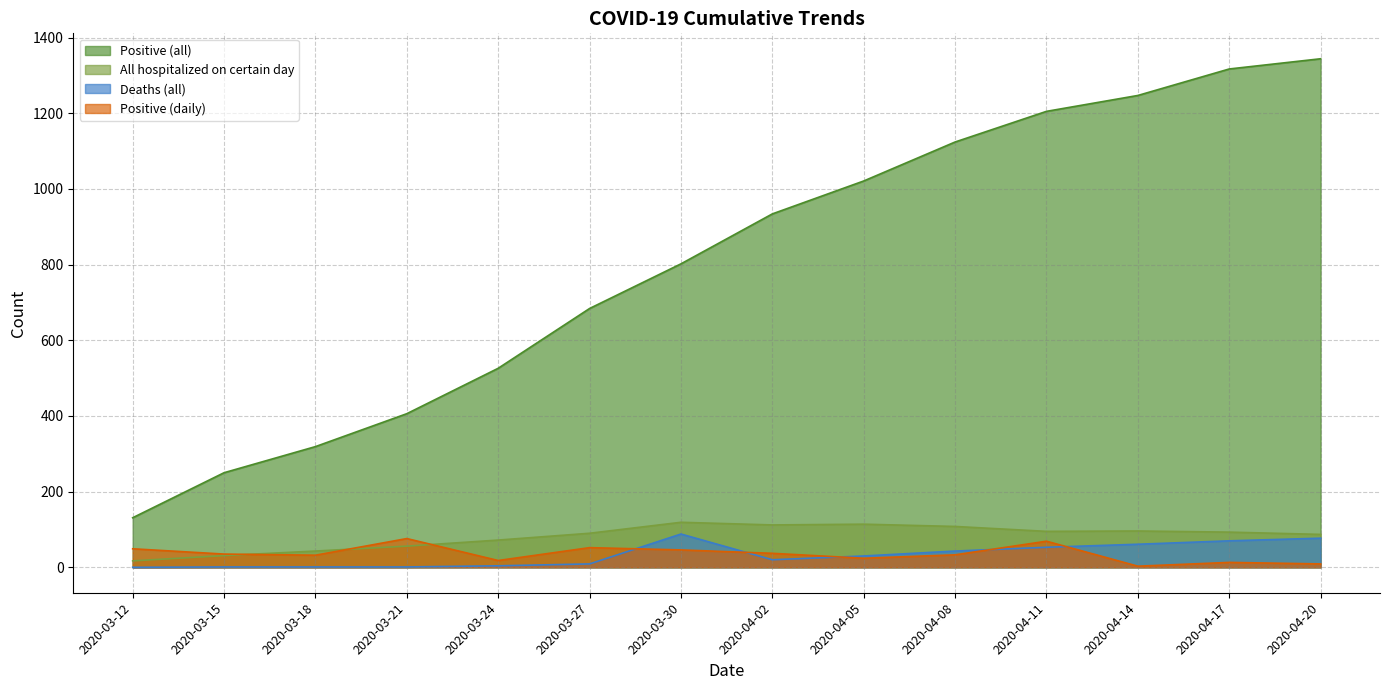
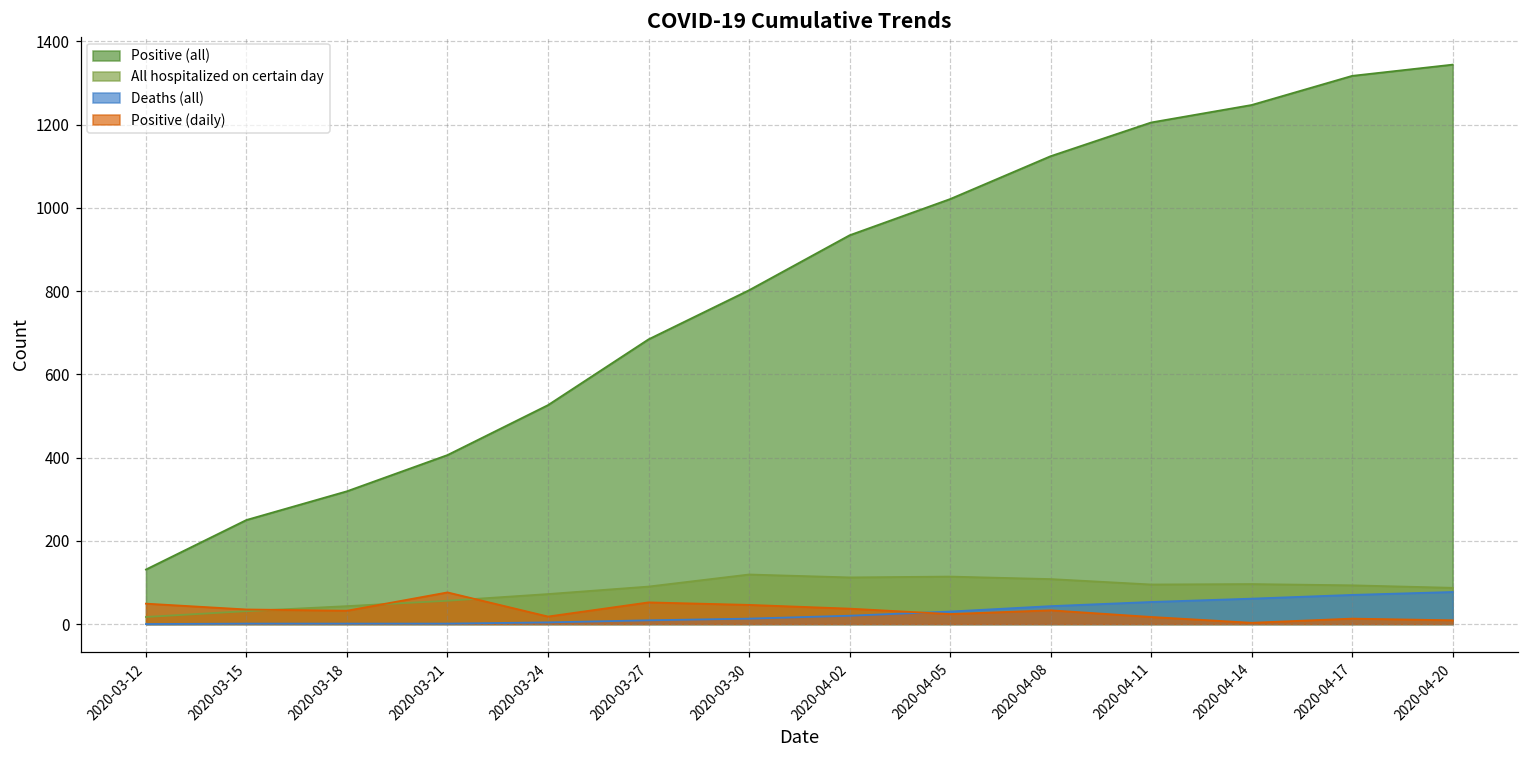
Deaths (all), 2020-03-30: 90 -> 10
Positive (daily), 2020-04-11: 70 -> 20
